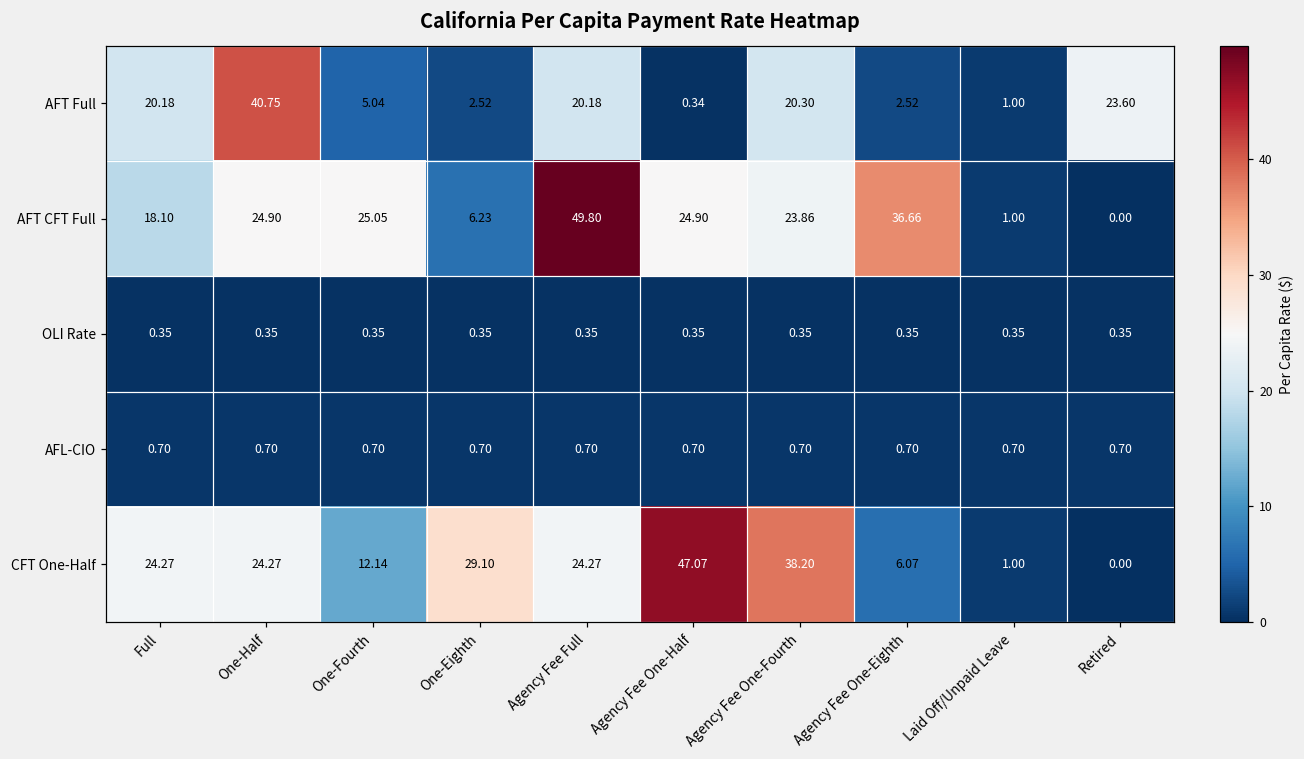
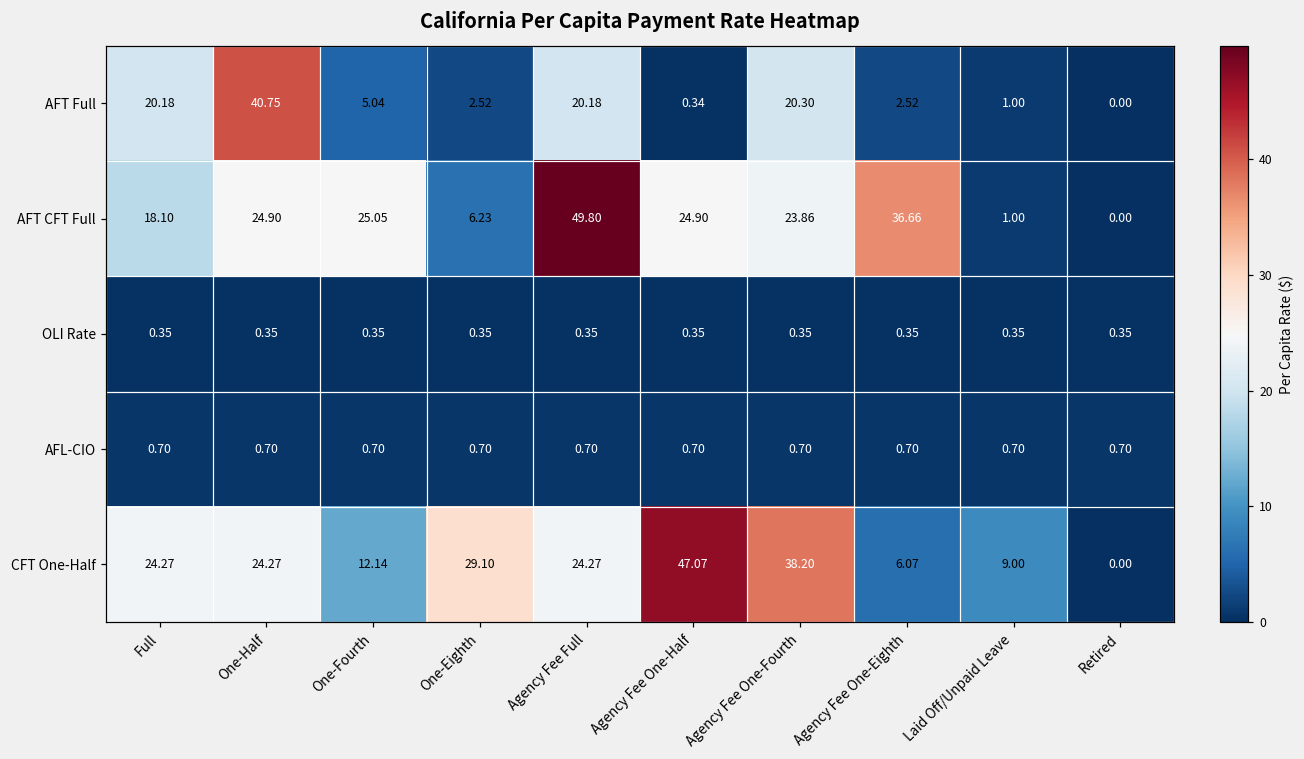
AFT Full, Retired: 23.60 -> 0.00
CFT One-Half, Laid Off/Unpaid Leave: 1.00 -> 9.00
